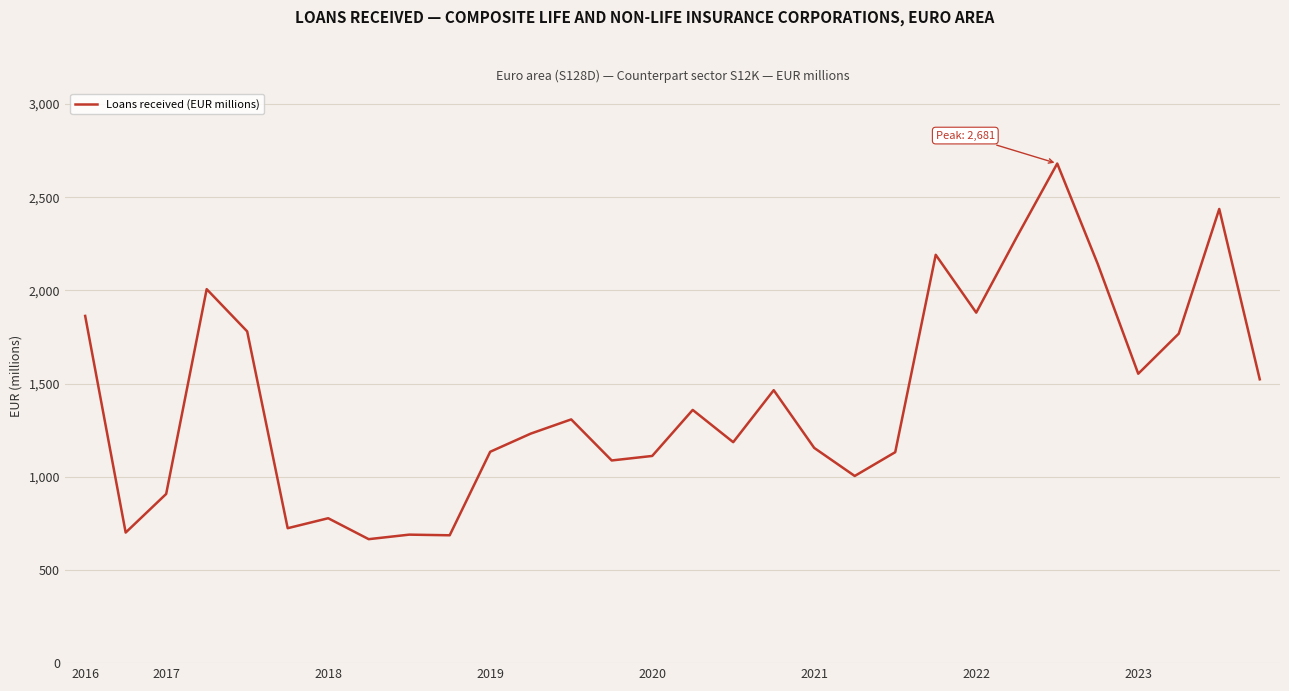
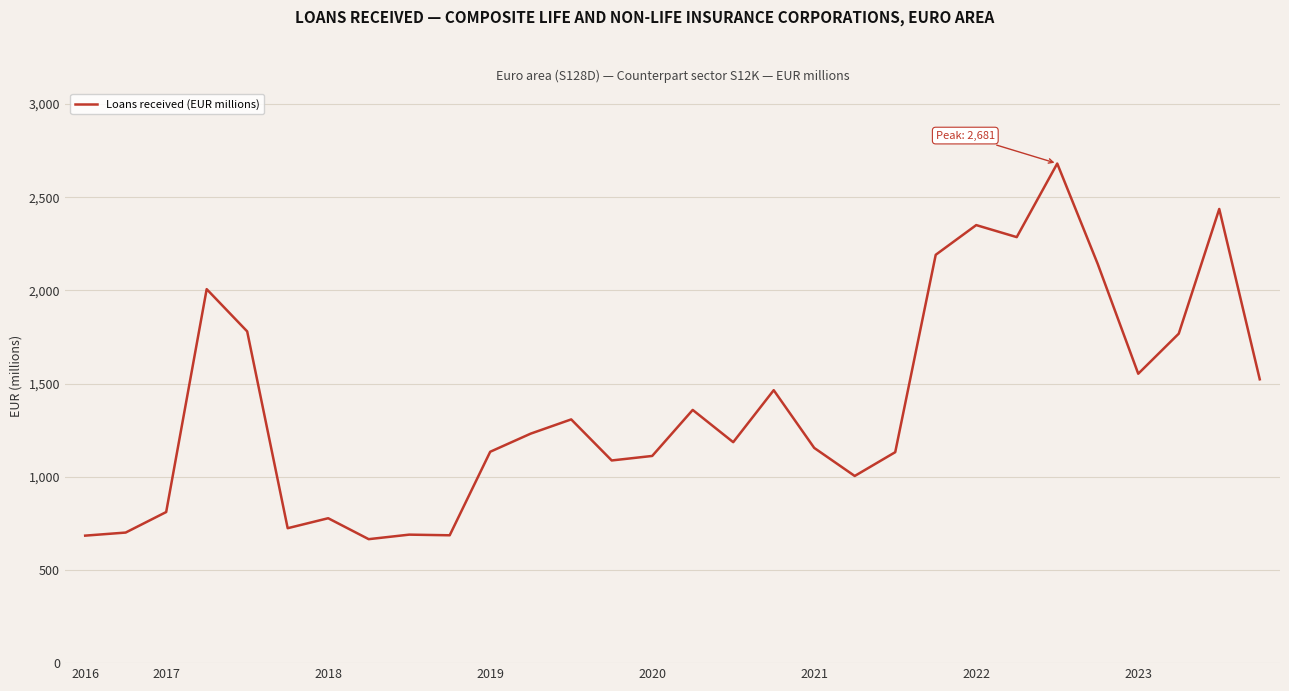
2016: 1,860 -> 680
2017: 910 -> 810
2022: 1,880 -> 2,350
